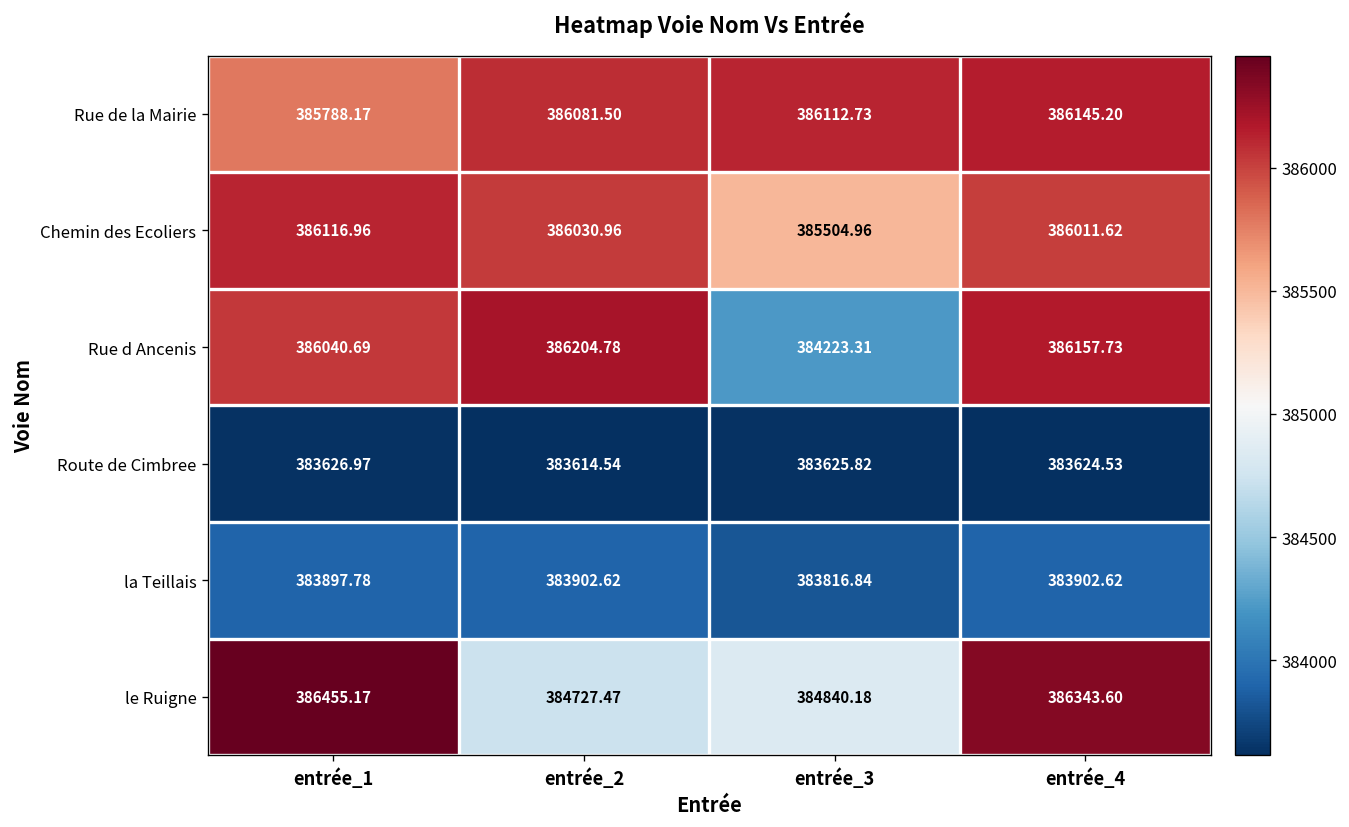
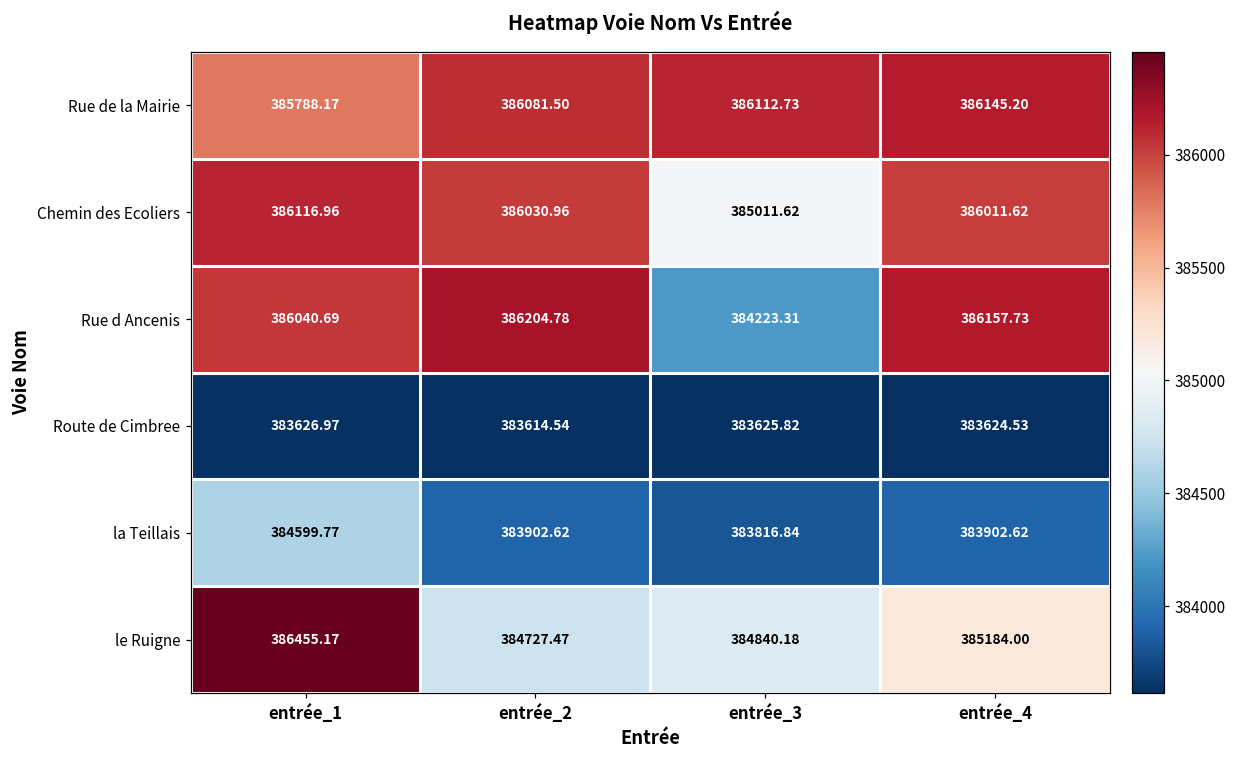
Chemin des Ecoliers, entrée_3: 385504.96 -> 385011.62
la Teillais, entrée_1: 383897.78 -> 384599.77
le Ruigne, entrée_4: 386343.60 -> 385184.00
